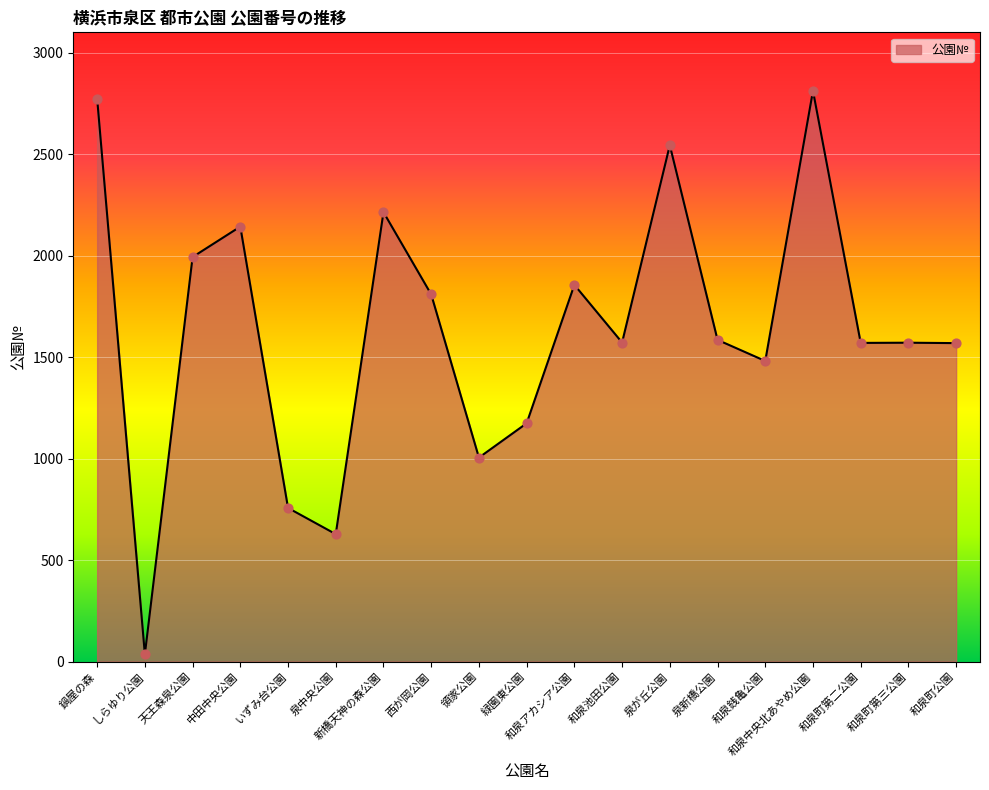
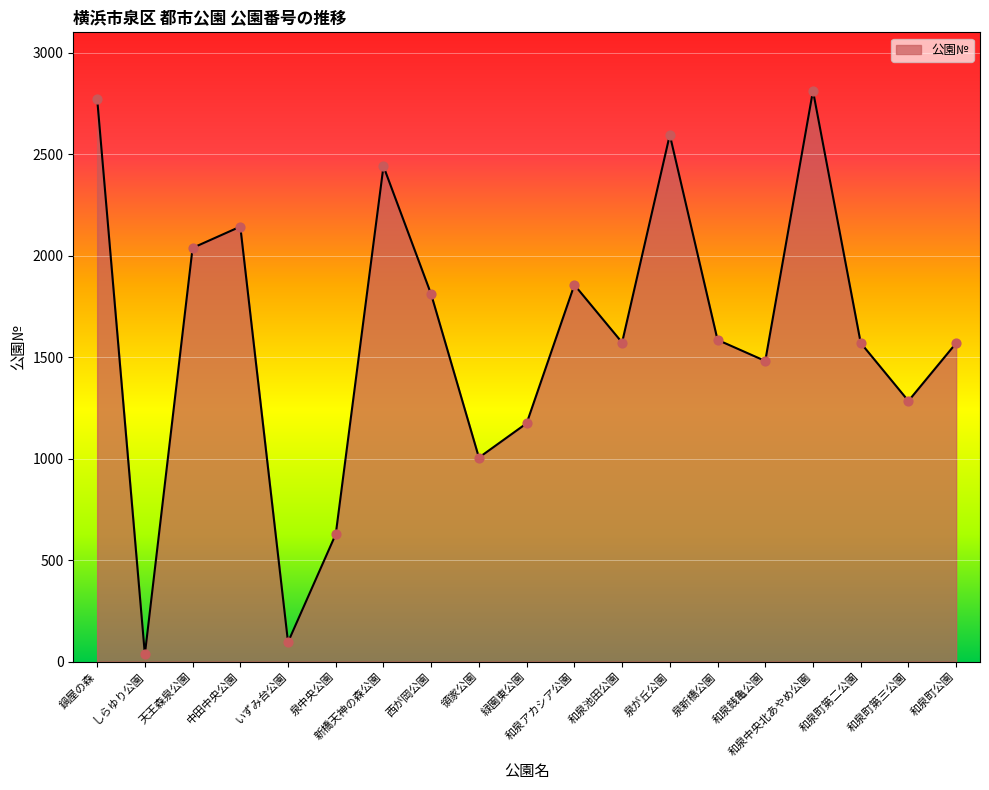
天王森泉公園: 1990 -> 2040
いずみ台公園: 760 -> 100
新橋天神の森公園: 2210 -> 2440
泉が丘公園: 2540 -> 2600
和泉町第三公園: 1570 -> 1280
